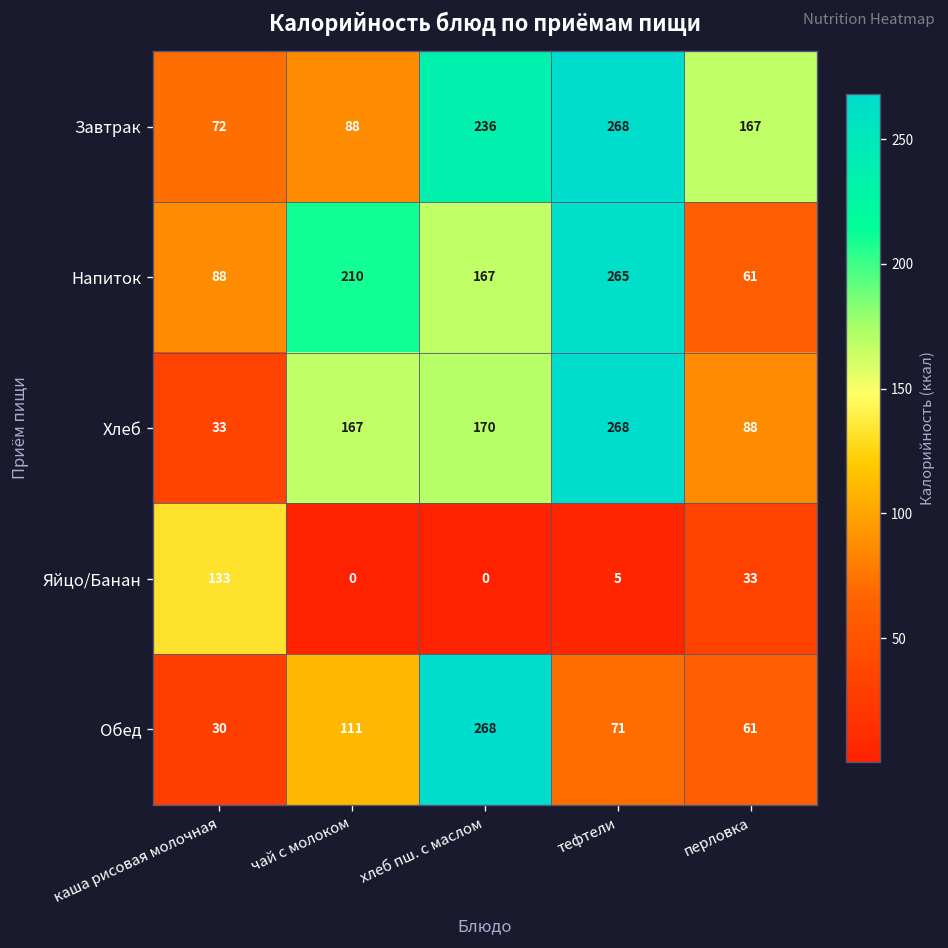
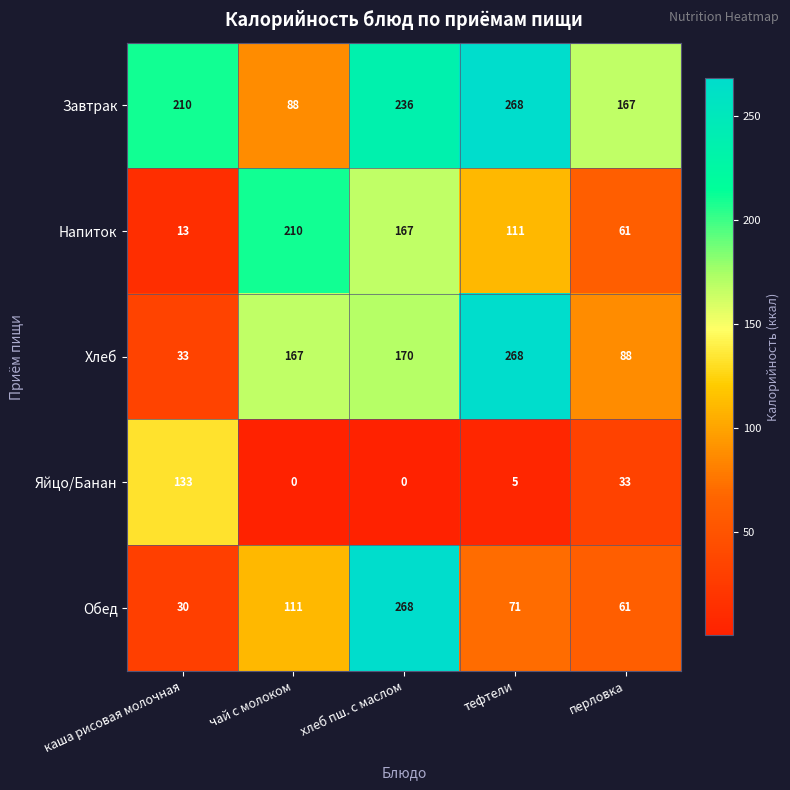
Завтрак, каша рисовая молочная: 72 -> 210
Напиток, каша рисовая молочная: 88 -> 13
Напиток, тефтели: 265 -> 111
